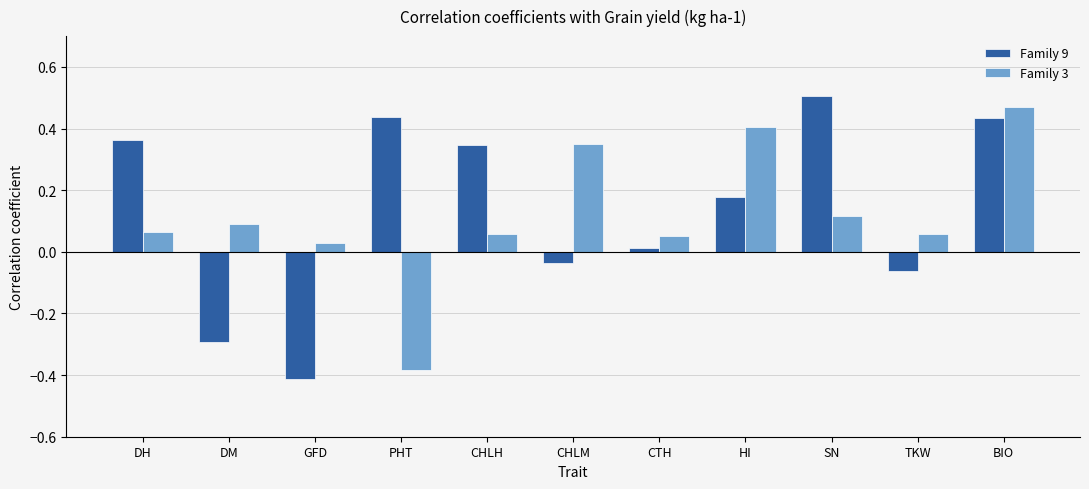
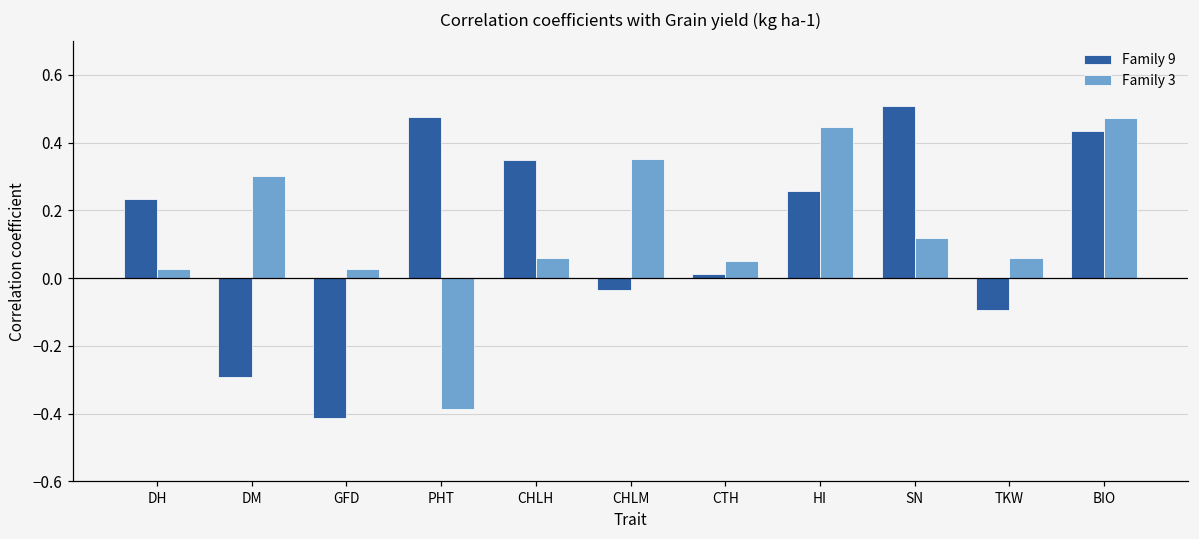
Family 9, DH: 0.36 -> 0.23
Family 3, DH: 0.06 -> 0.03
Family 3, DM: 0.09 -> 0.30
Family 9, PHT: 0.44 -> 0.48
Family 9, HI: 0.18 -> 0.26
Family 3, HI: 0.40 -> 0.45
Family 9, TKW: -0.06 -> -0.10
